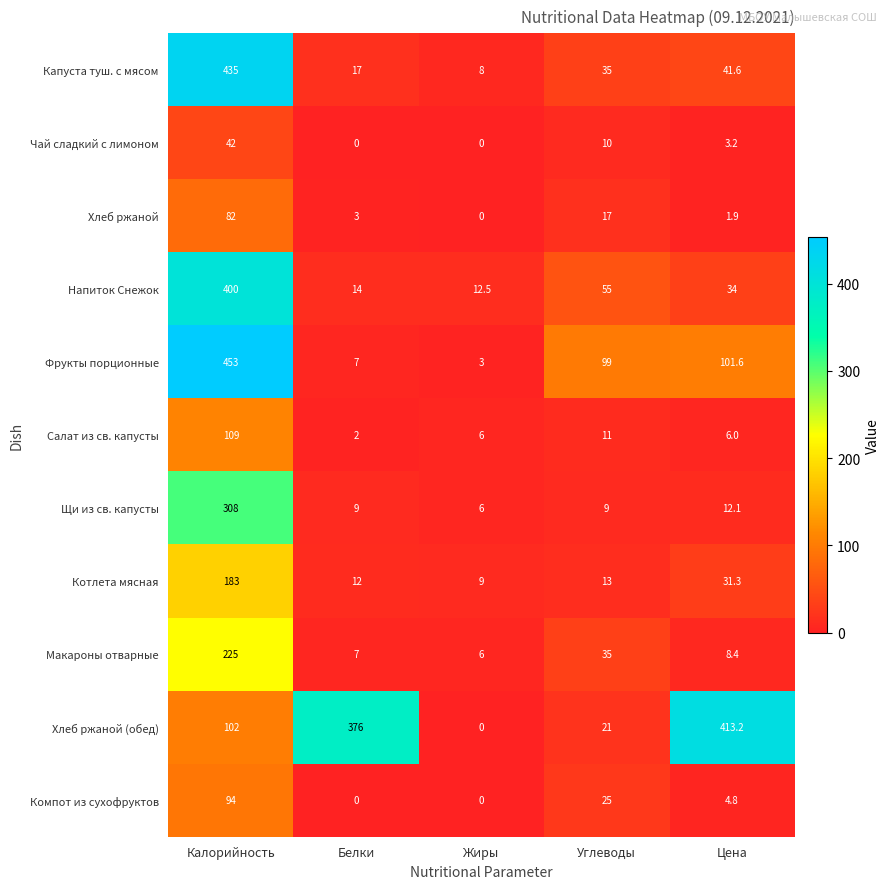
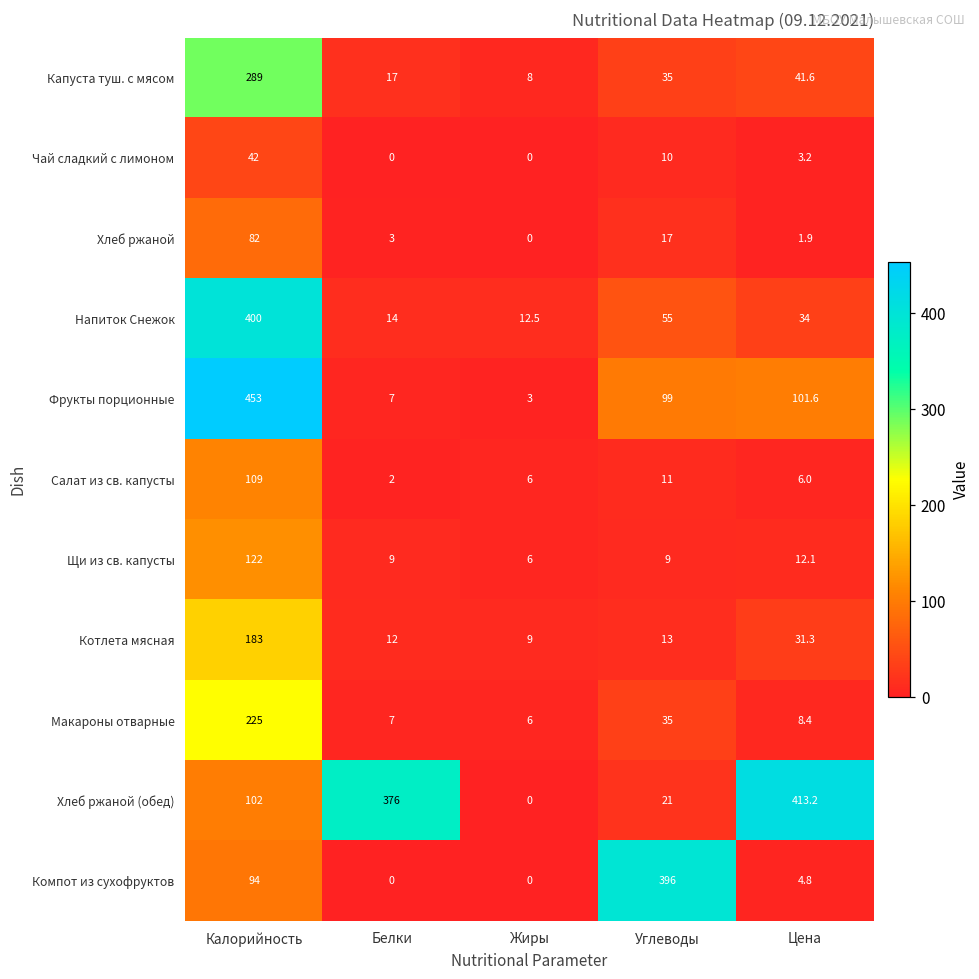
Капуста туш. с мясом, Калорийность: 435 -> 289
Щи из св. капусты, Калорийность: 308 -> 122
Компот из сухофруктов, Углеводы: 25 -> 396
